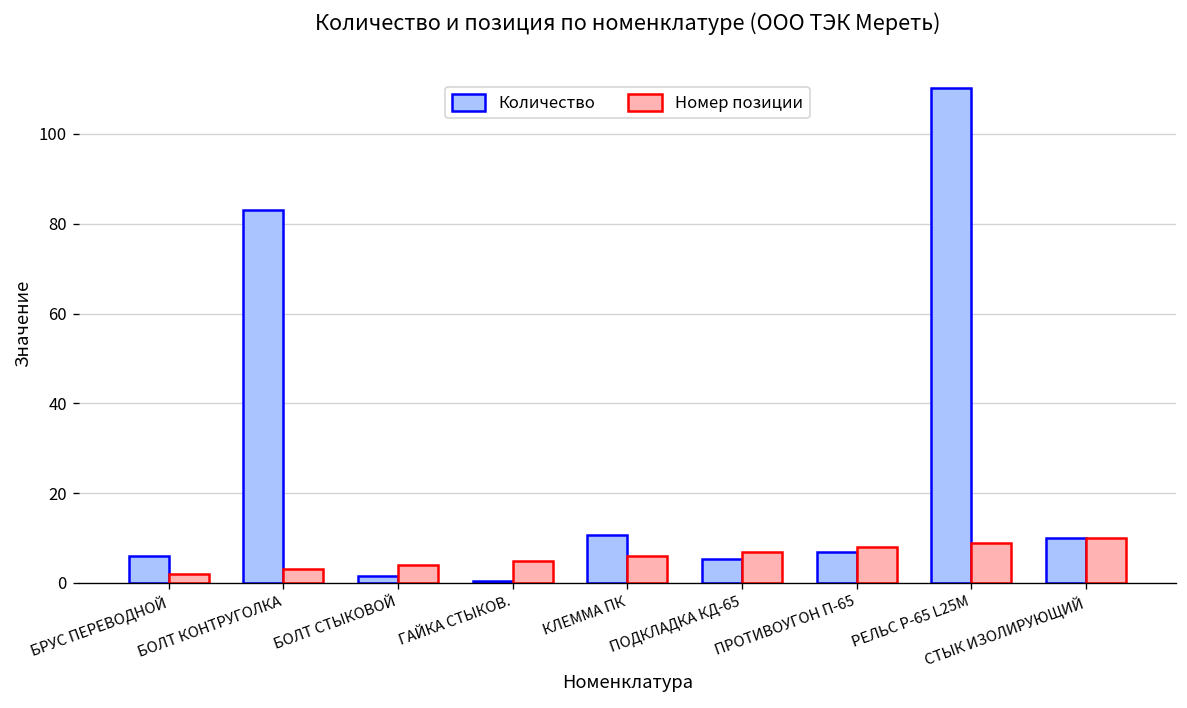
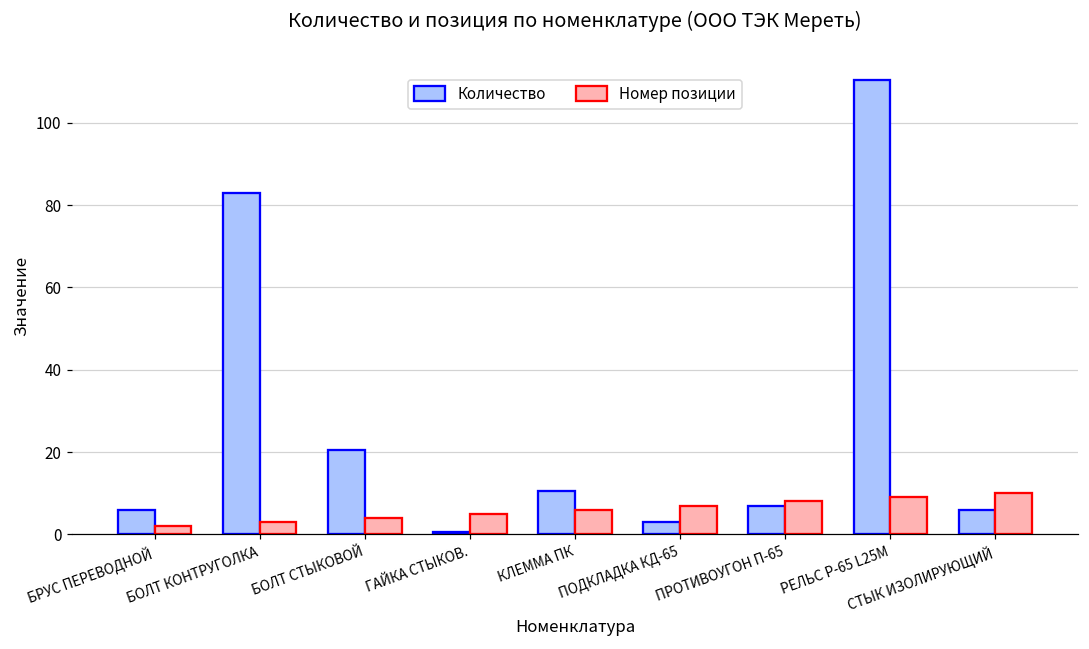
Количество, БОЛТ СТЫКОВОЙ: 2 -> 20
Количество, ПОДКЛАДКА КД-65: 5 -> 3
Количество, СТЫК ИЗОЛИРУЮЩИЙ: 10 -> 6
